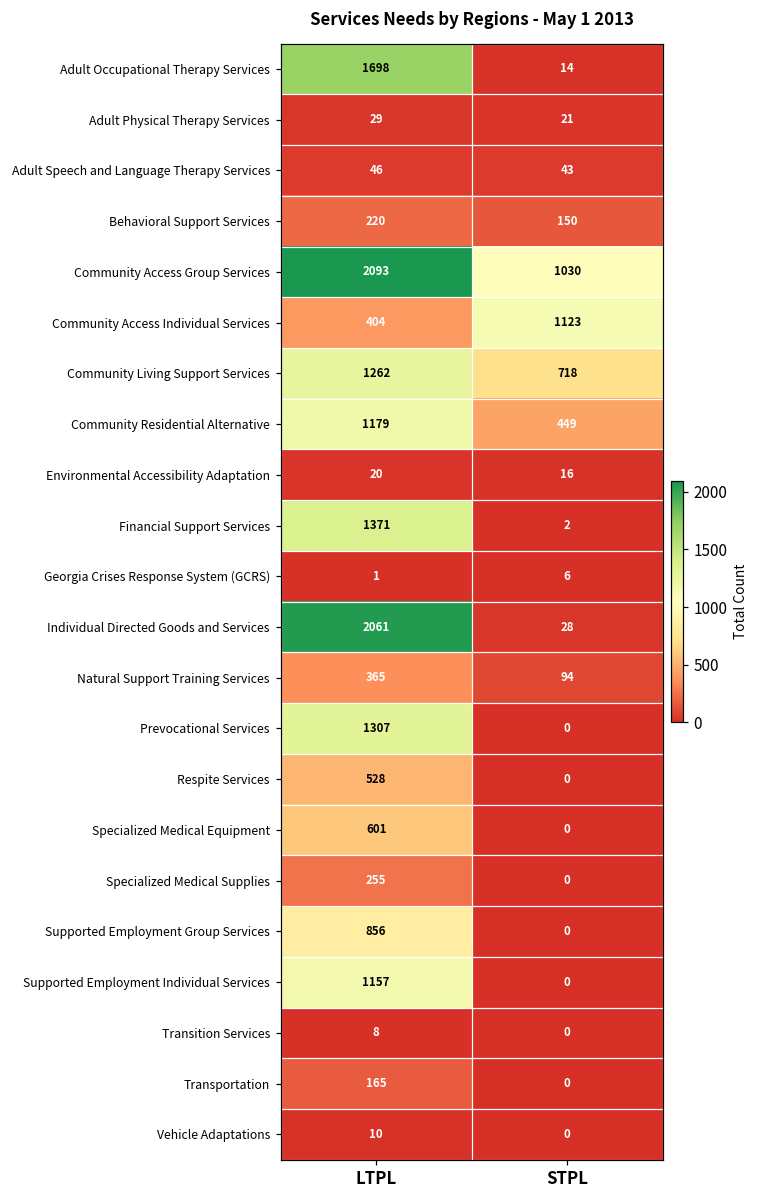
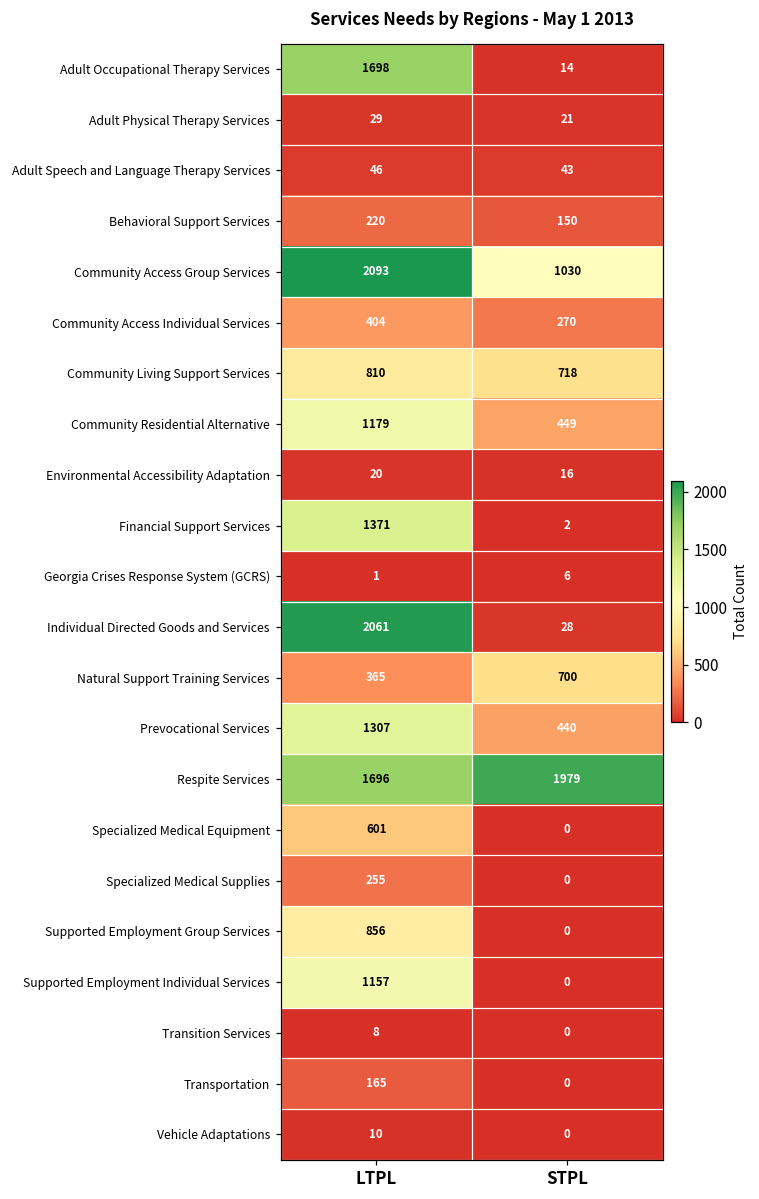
Community Access Individual Services, STPL: 1123 -> 270
Community Living Support Services, LTPL: 1262 -> 810
Natural Support Training Services, STPL: 94 -> 700
Prevocational Services, STPL: 0 -> 440
Respite Services, LTPL: 528 -> 1696
Respite Services, STPL: 0 -> 1979
